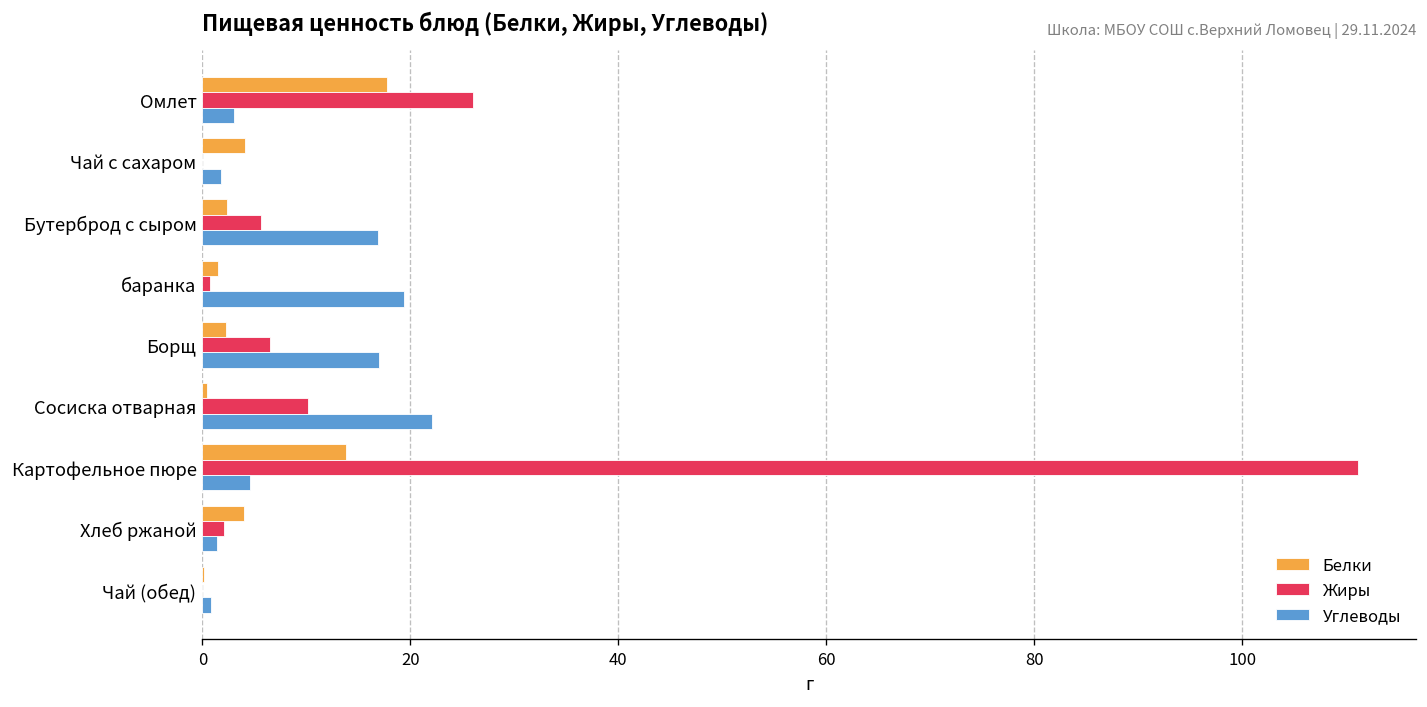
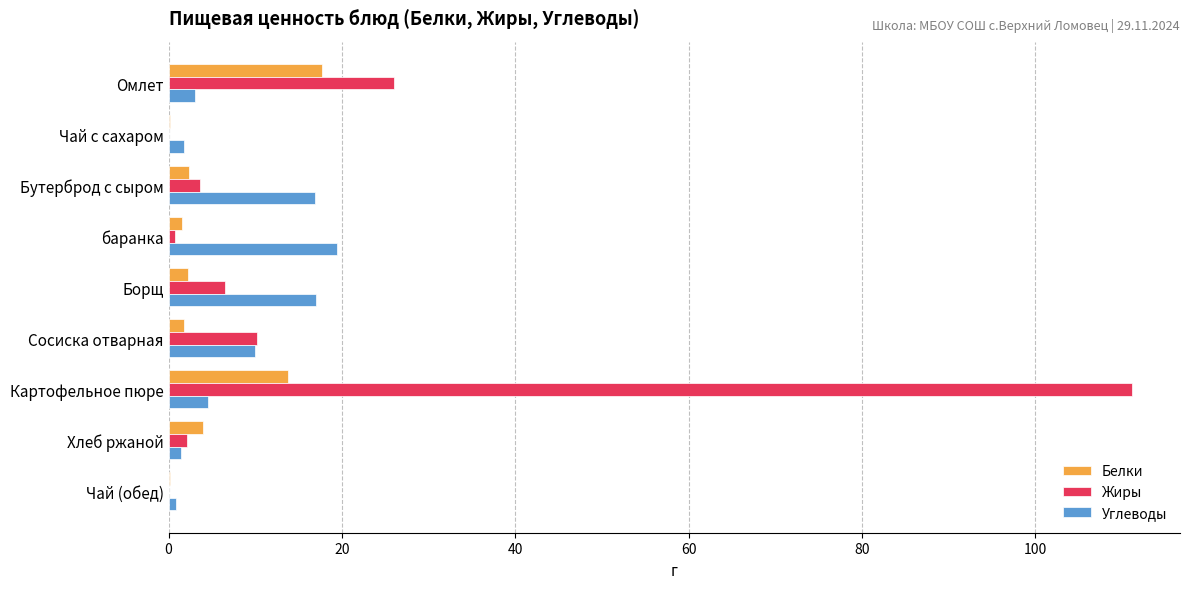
Белки, Чай с сахаром: 4 -> 0
Жиры, Бутерброд с сыром: 6 -> 4
Белки, Сосиска отварная: 0 -> 2
Углеводы, Сосиска отварная: 22 -> 10
